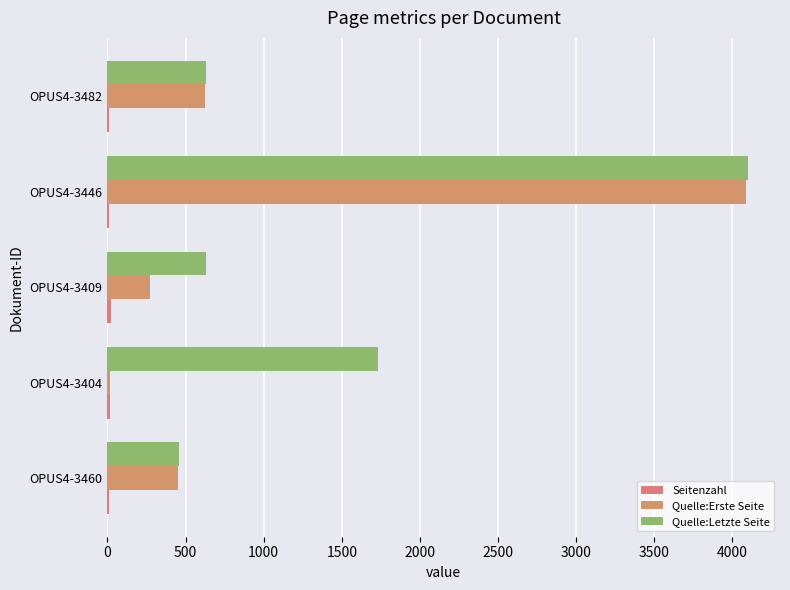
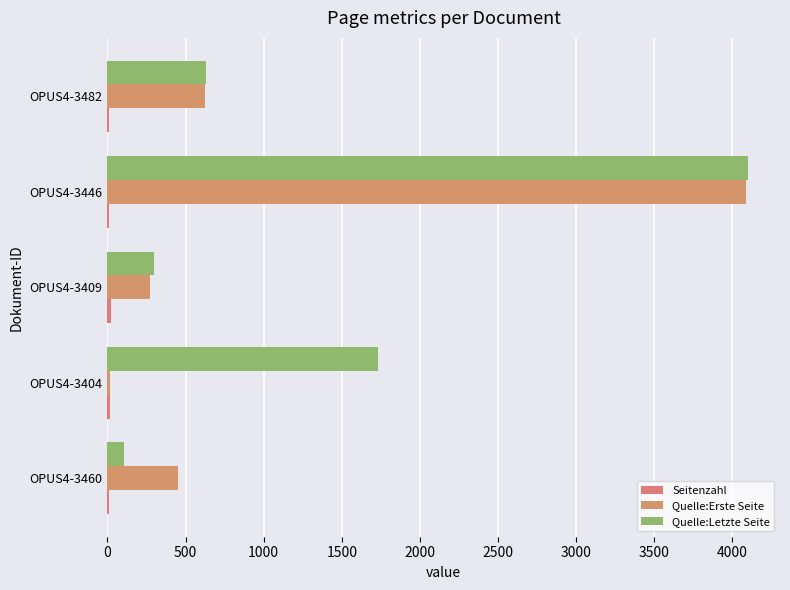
Quelle:Letzte Seite, OPUS4-3409: 630 -> 300
Quelle:Letzte Seite, OPUS4-3460: 460 -> 100
